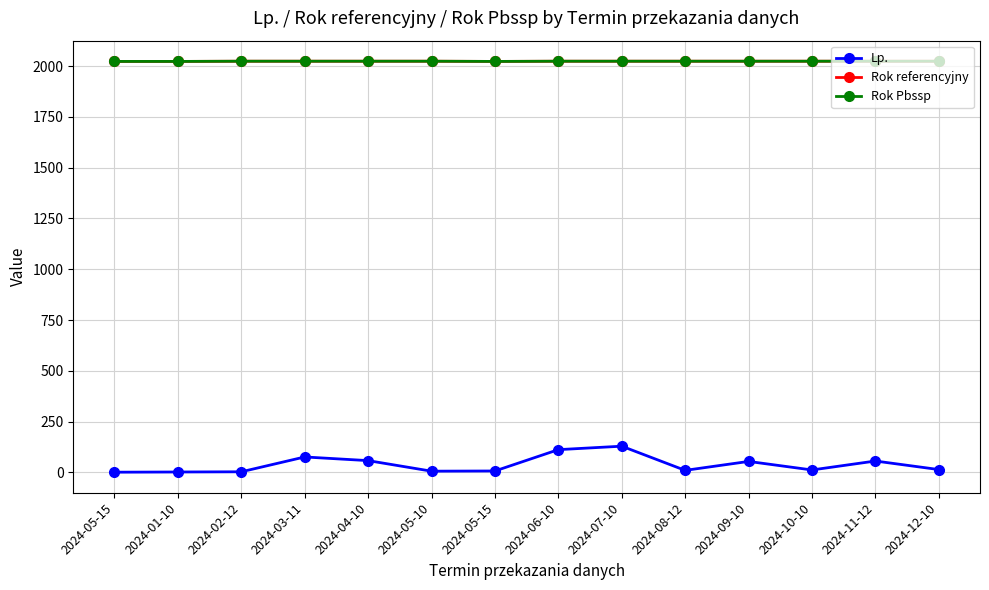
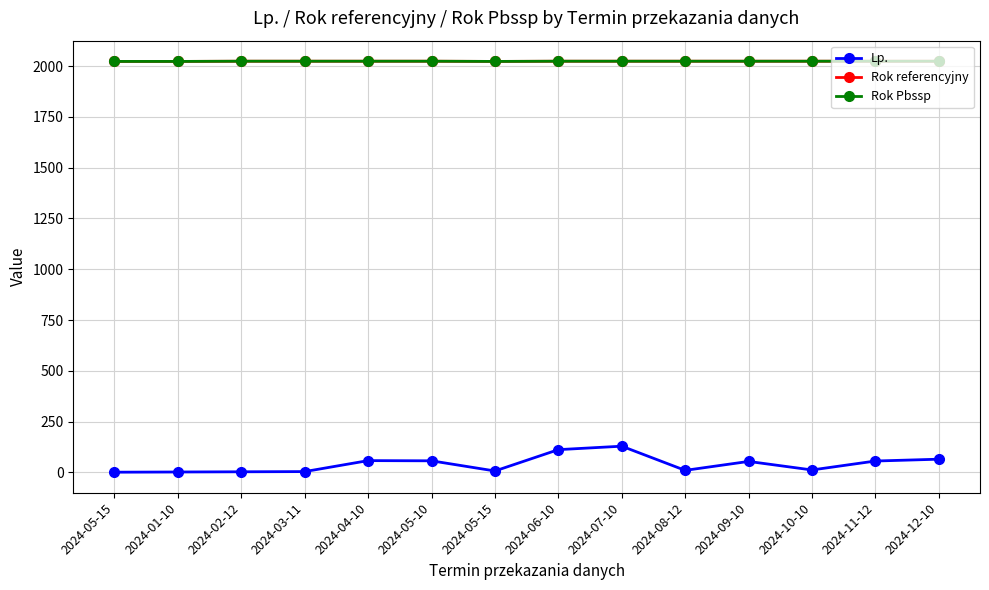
Lp., 2024-03-11: 80 -> 0
Lp., 2024-05-10: 10 -> 60
Lp., 2024-12-10: 10 -> 70
